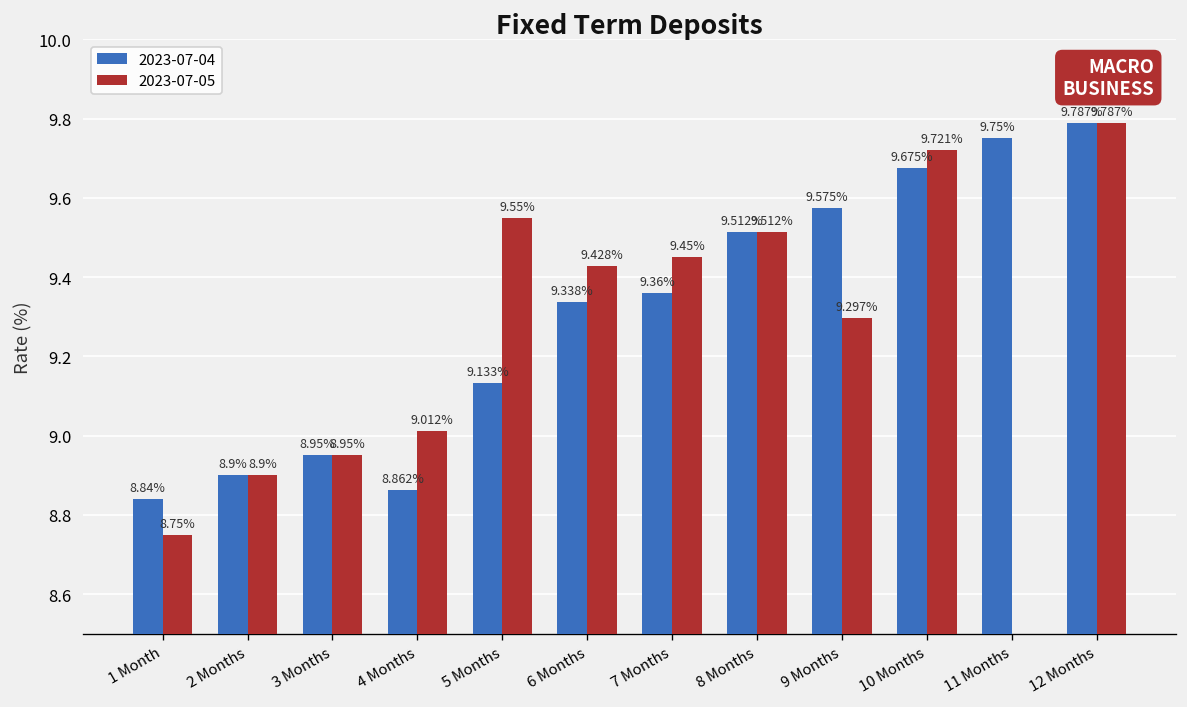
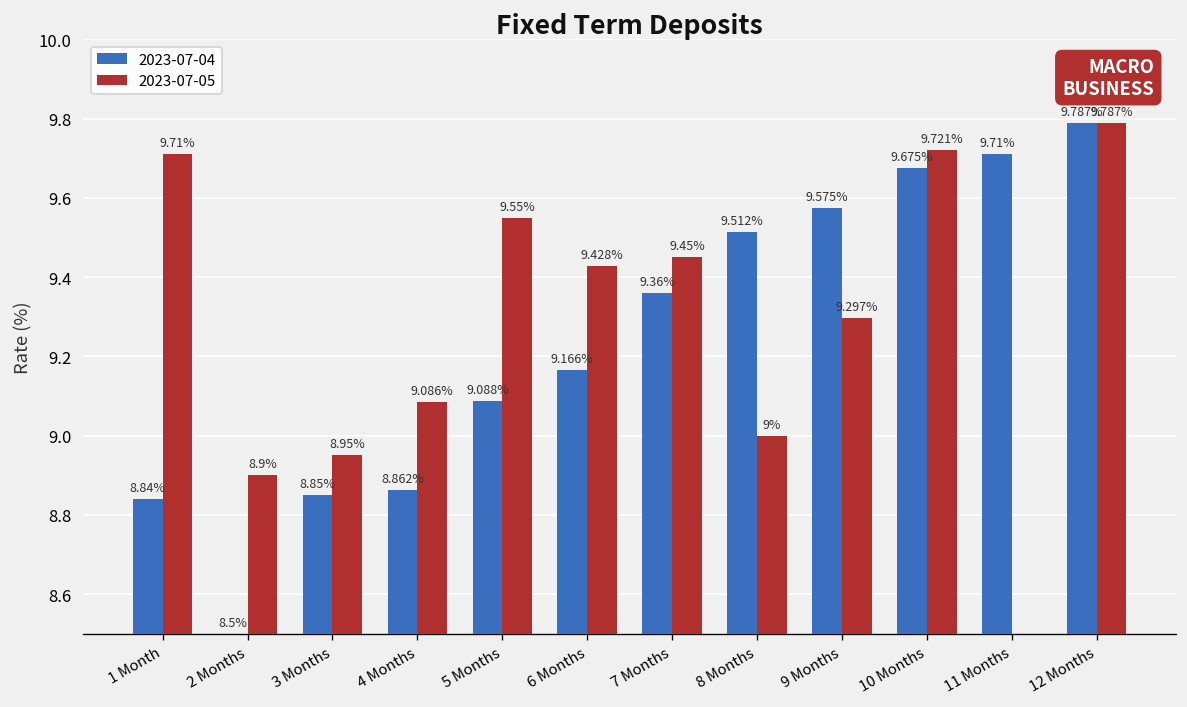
2023-07-05, 1 Month: 8.75% -> 9.71%
2023-07-04, 2 Months: 8.9% -> 8.5%
2023-07-04, 3 Months: 8.95% -> 8.85%
2023-07-05, 4 Months: 9.012% -> 9.086%
2023-07-04, 5 Months: 9.133% -> 9.088%
2023-07-04, 6 Months: 9.338% -> 9.166%
2023-07-05, 8 Months: 9.512% -> 9%
2023-07-04, 11 Months: 9.75% -> 9.71%
